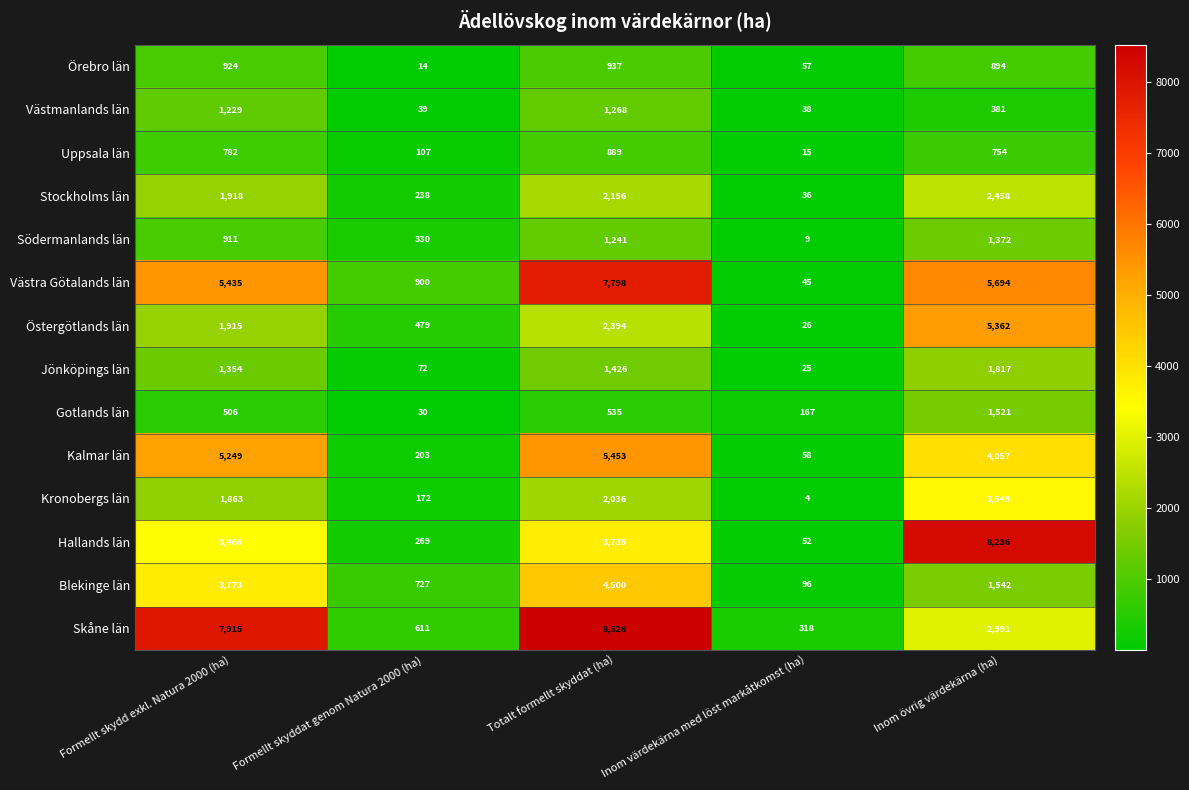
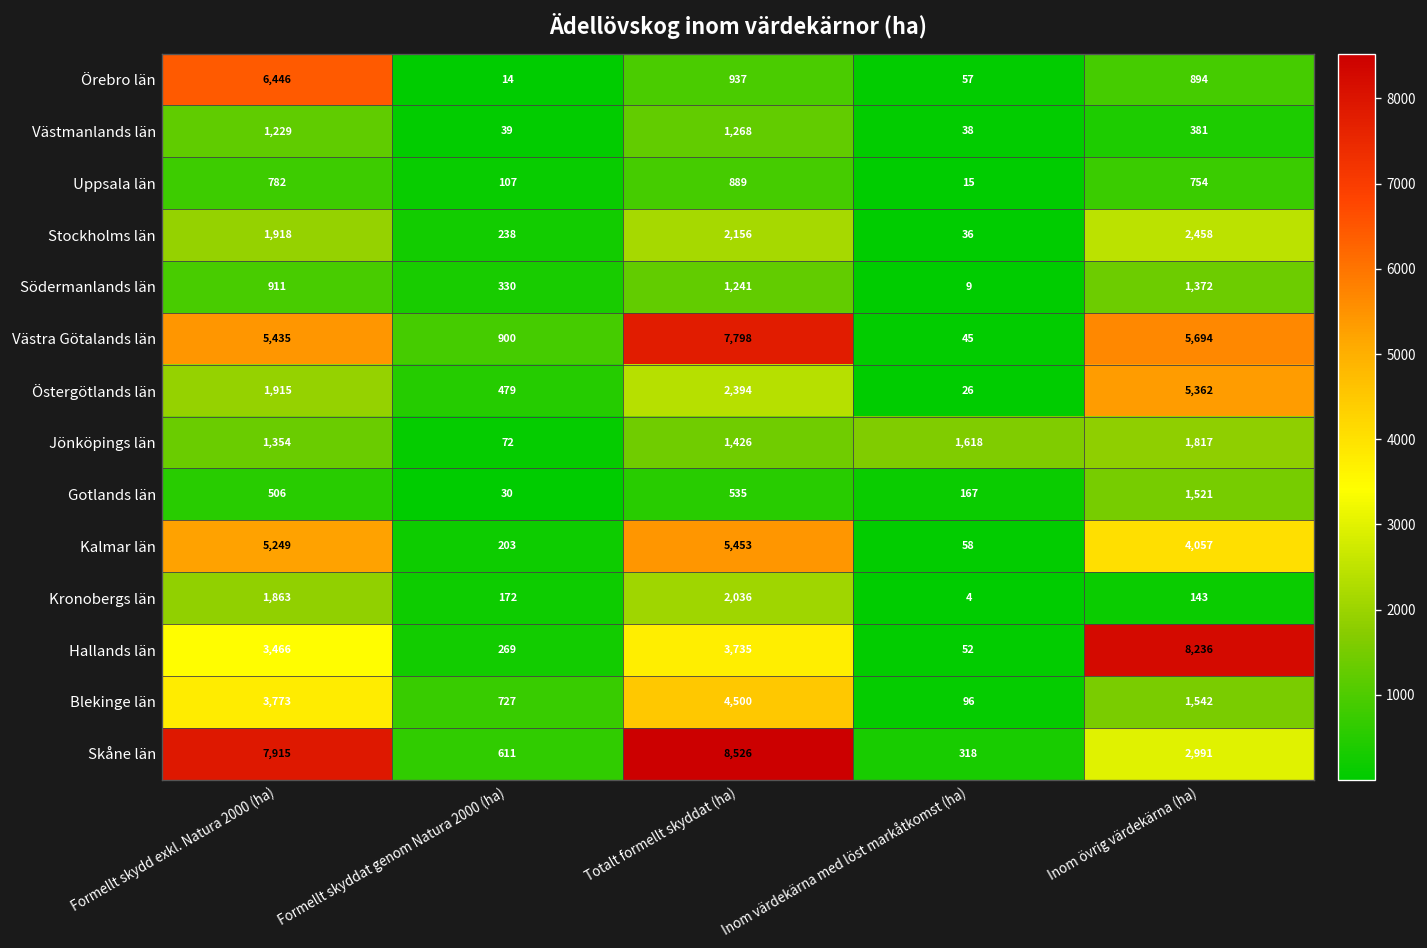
Örebro län, Formellt skydd exkl. Natura 2000 (ha): 924 -> 6,446
Jönköpings län, Inom värdekärna med löst markåtkomst (ha): 25 -> 1,618
Kronobergs län, Inom övrig värdekärna (ha): 3,549 -> 143
